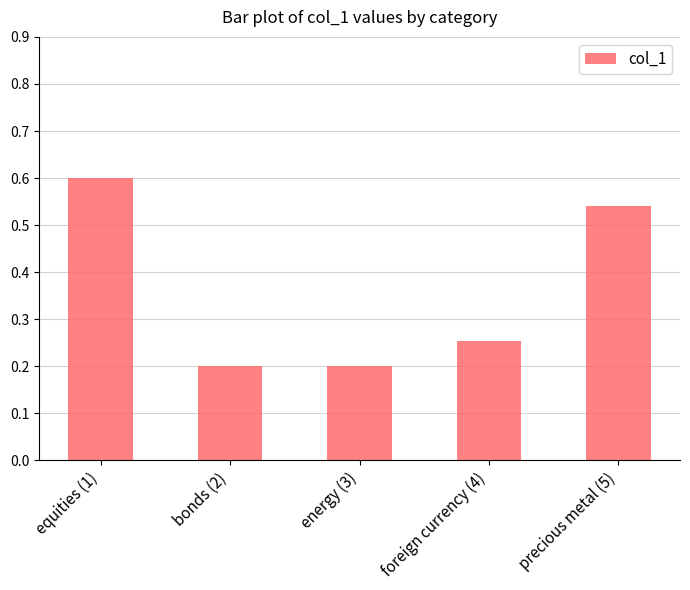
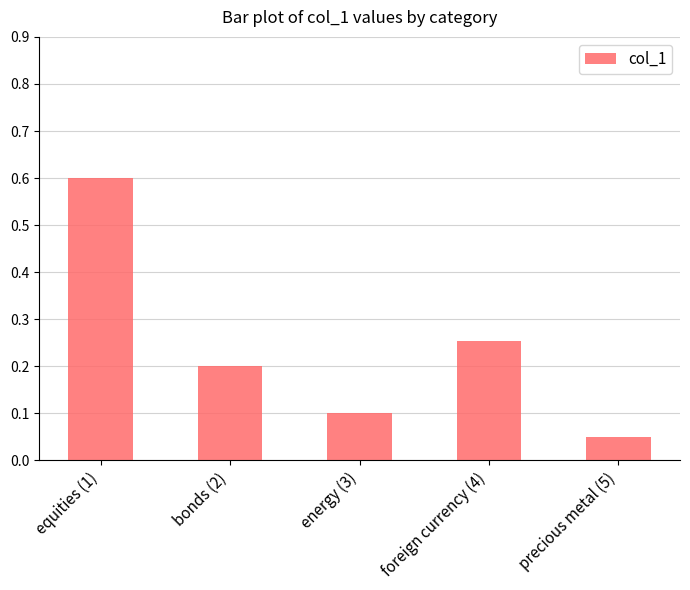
energy (3): 0.2 -> 0.1
precious metal (5): 0.54 -> 0.05
